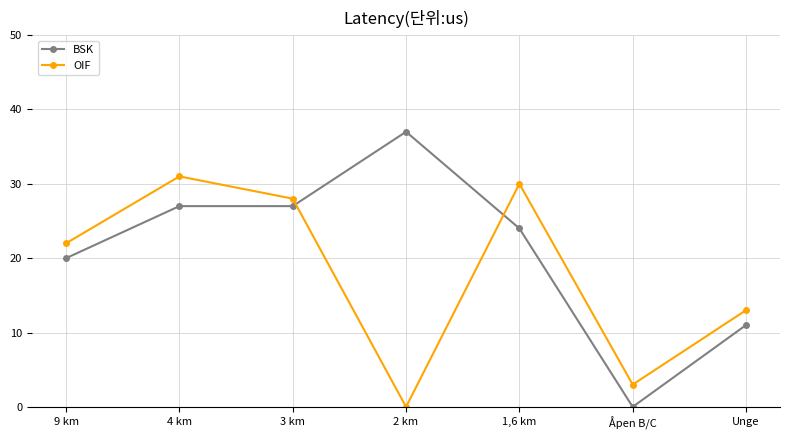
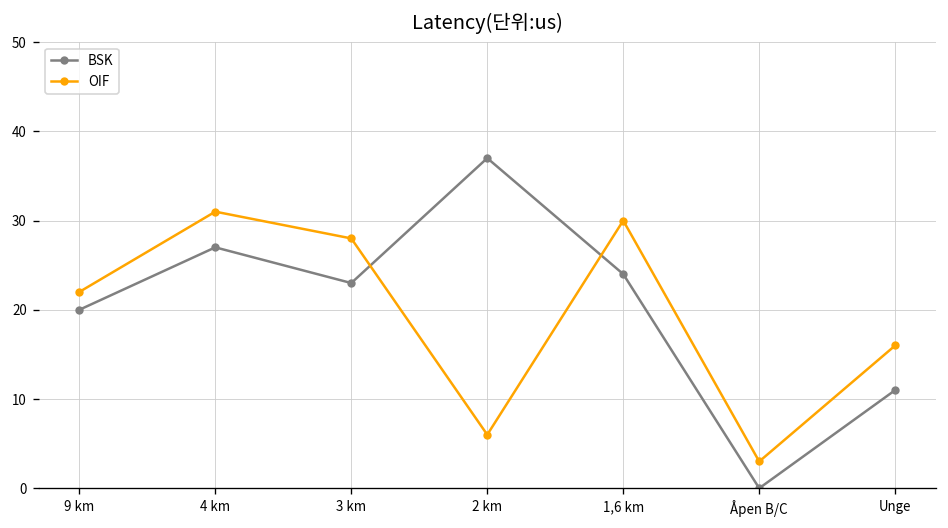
BSK, 3 km: 27 -> 23
OIF, 2 km: 0 -> 6
OIF, Unge: 13 -> 16
